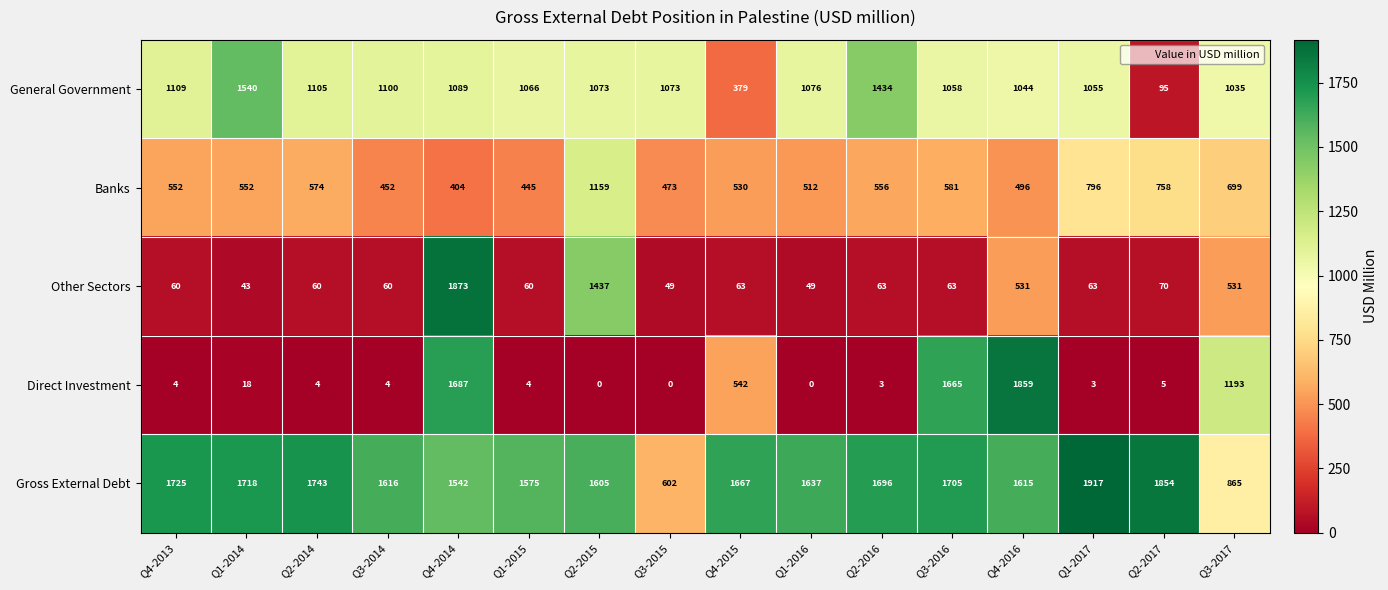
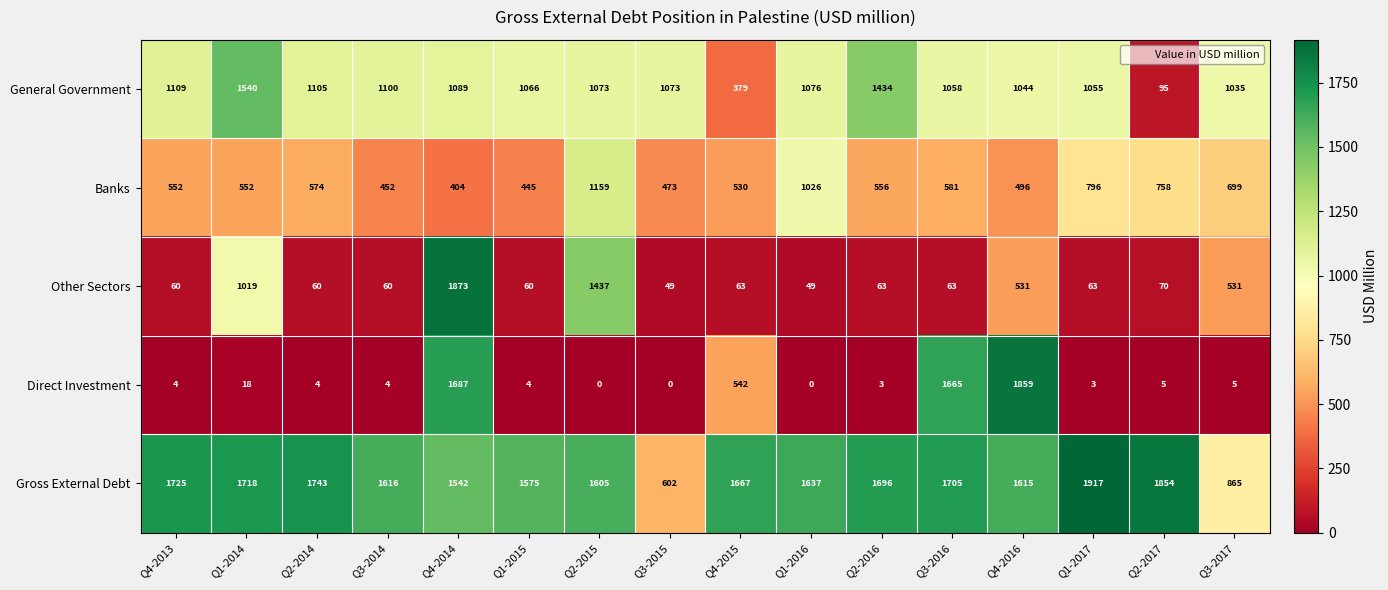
Banks, Q1-2016: 512 -> 1026
Other Sectors, Q1-2014: 43 -> 1019
Direct Investment, Q3-2017: 1193 -> 5
